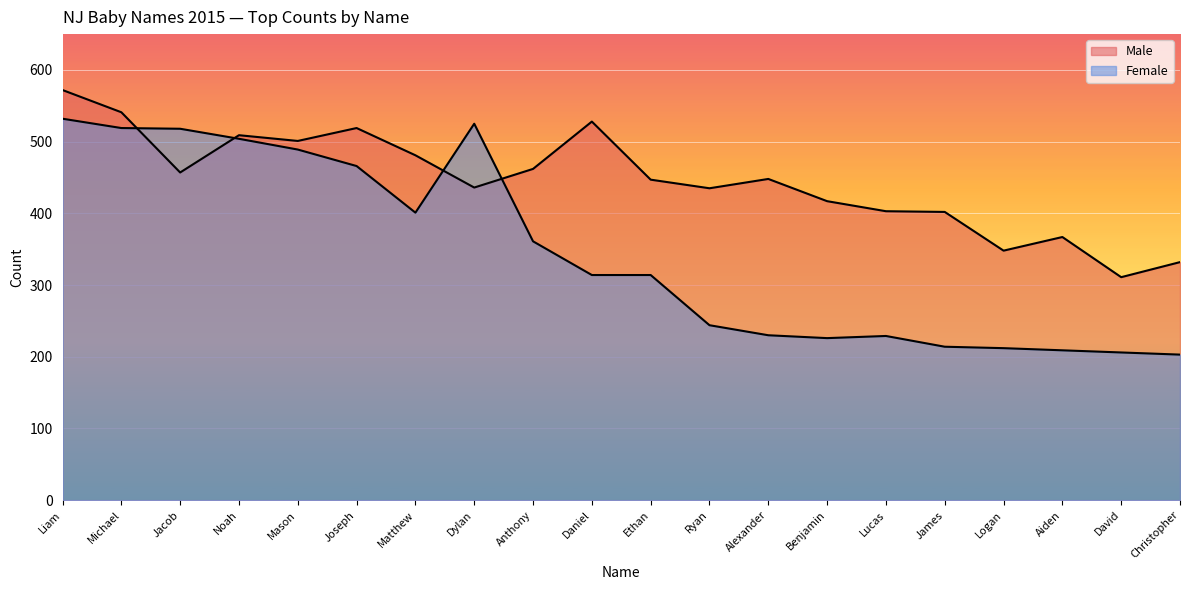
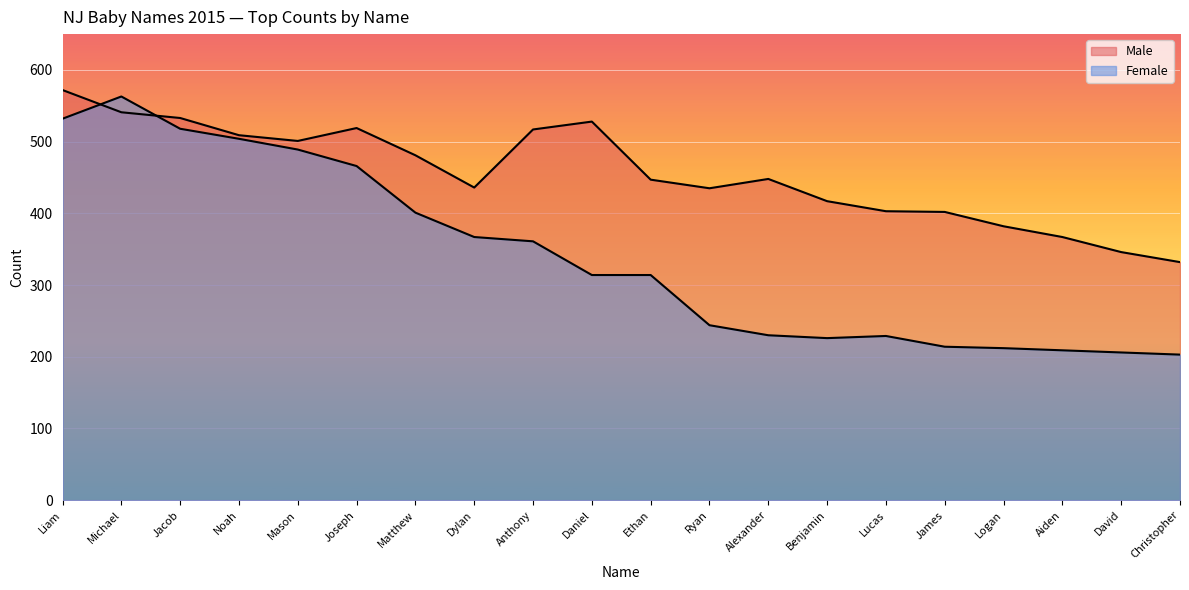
Female, Michael: 520 -> 560
Male, Jacob: 460 -> 530
Female, Dylan: 530 -> 370
Male, Anthony: 460 -> 520
Male, Logan: 350 -> 380
Male, David: 310 -> 350
